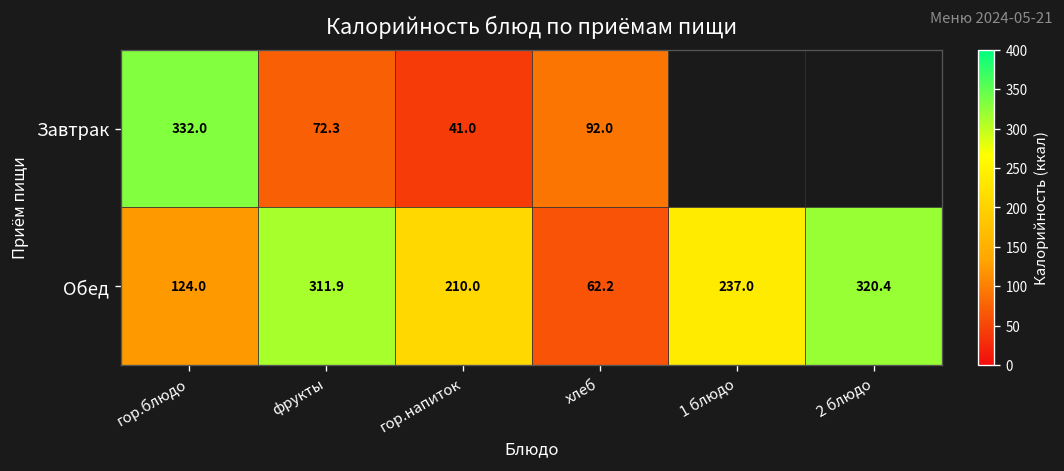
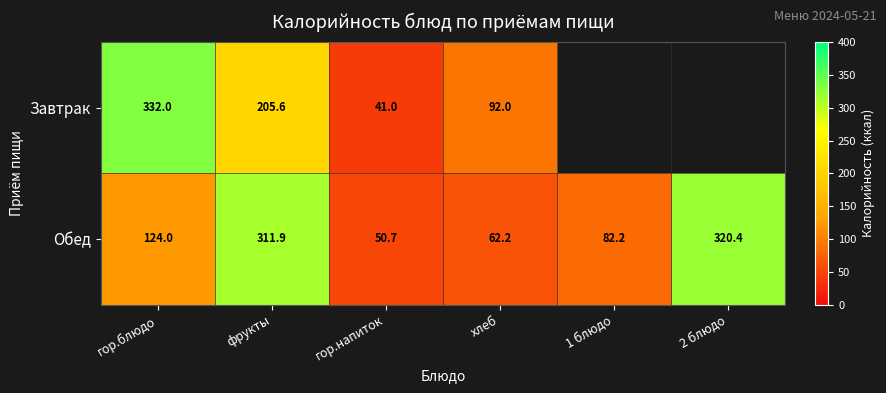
Завтрак, фрукты: 72.3 -> 205.6
Обед, гор.напиток: 210.0 -> 50.7
Обед, 1 блюдо: 237.0 -> 82.2
